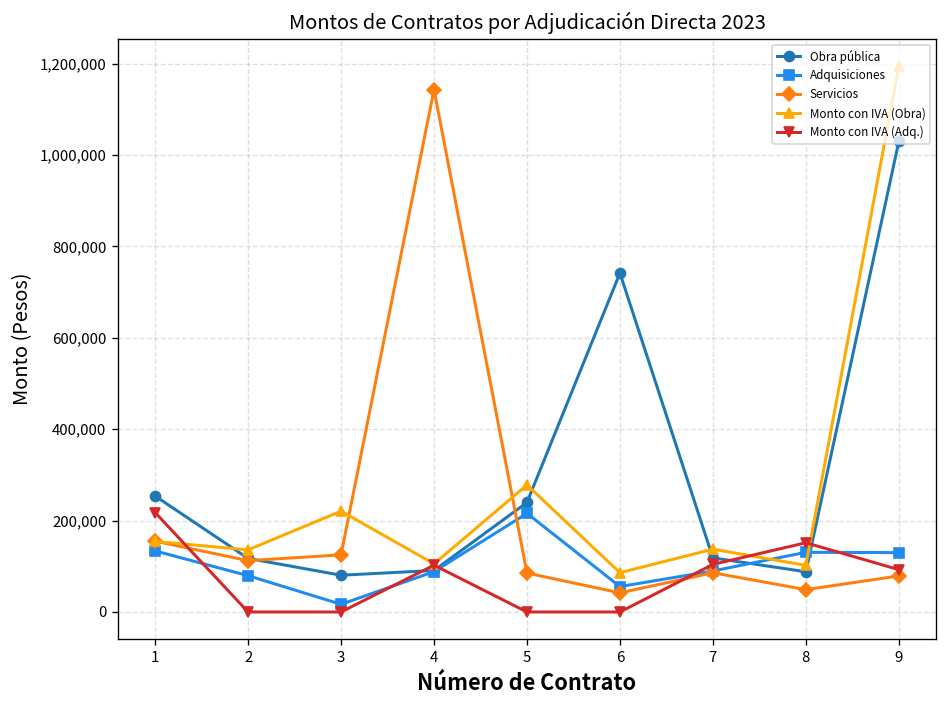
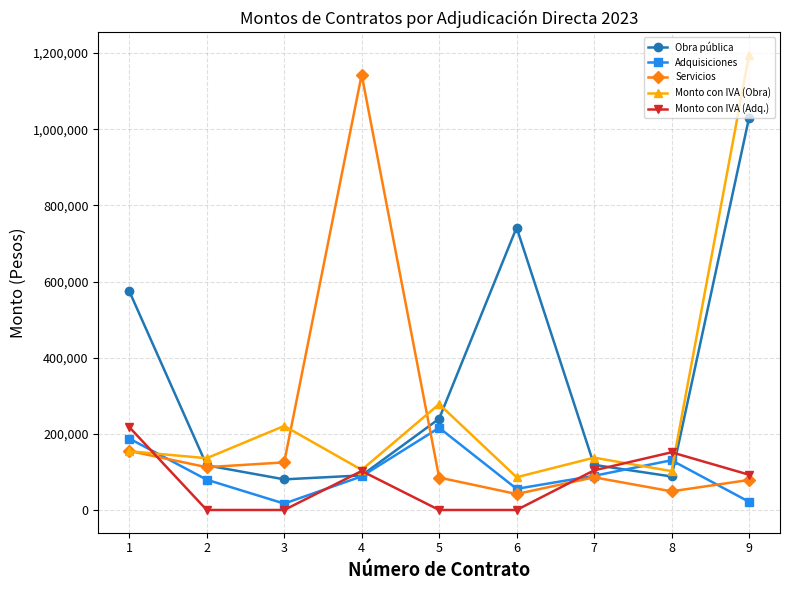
Obra pública, 1: 250,000 -> 570,000
Adquisiciones, 1: 130,000 -> 190,000
Adquisiciones, 9: 130,000 -> 20,000
